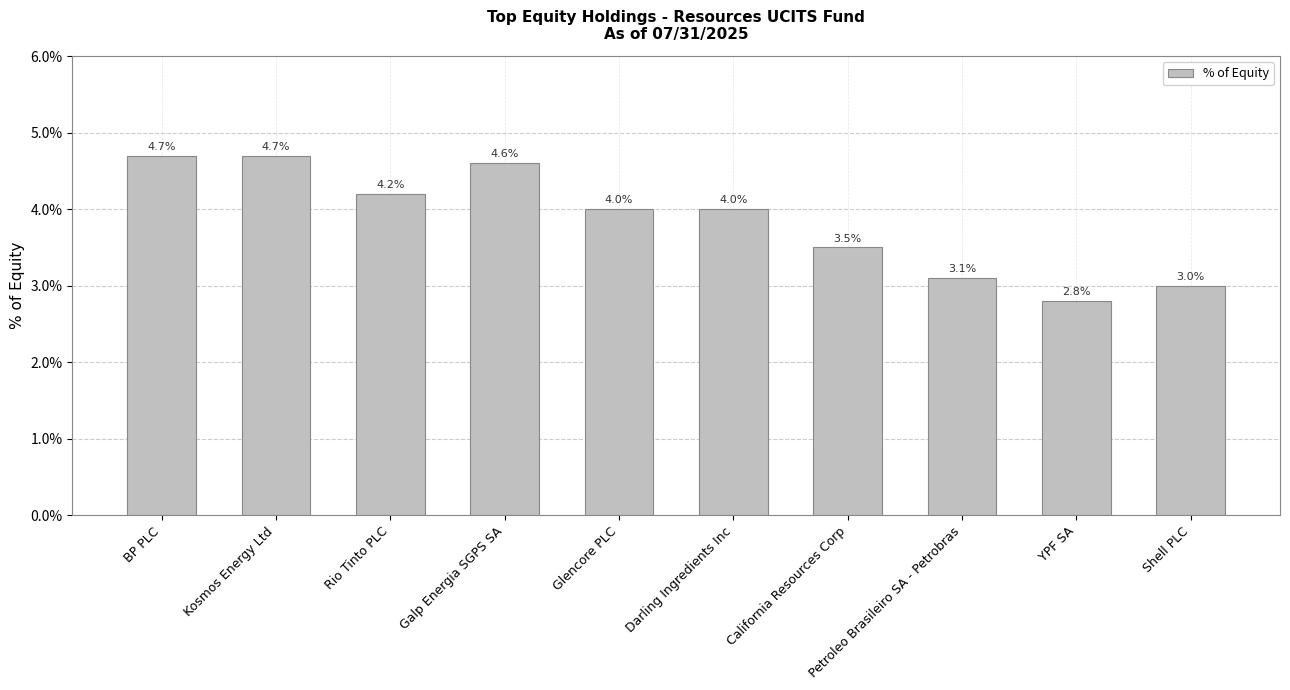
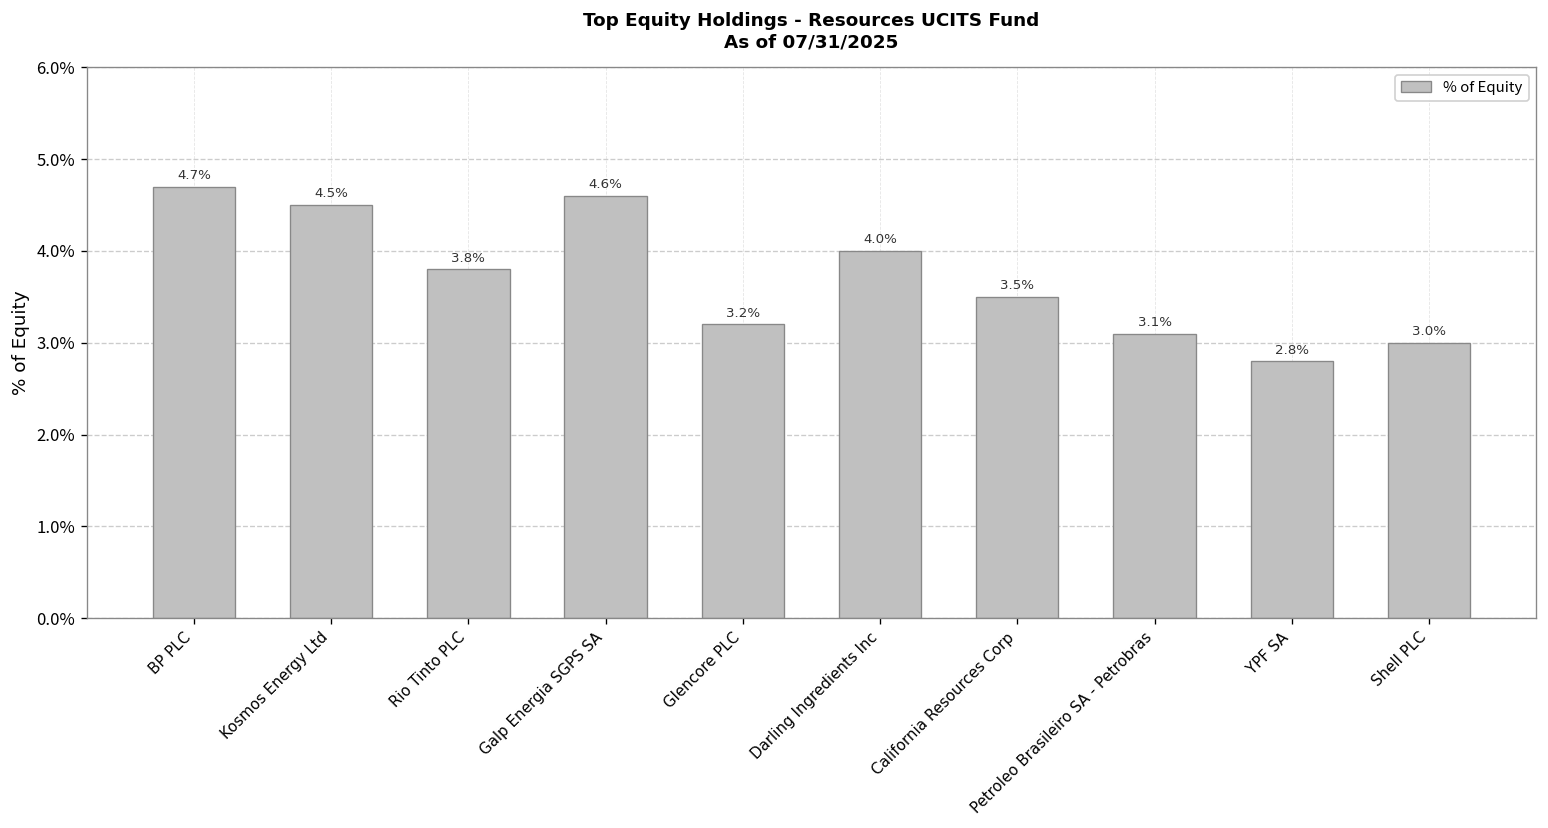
Kosmos Energy Ltd: 4.7% -> 4.5%
Rio Tinto PLC: 4.2% -> 3.8%
Glencore PLC: 4.0% -> 3.2%
